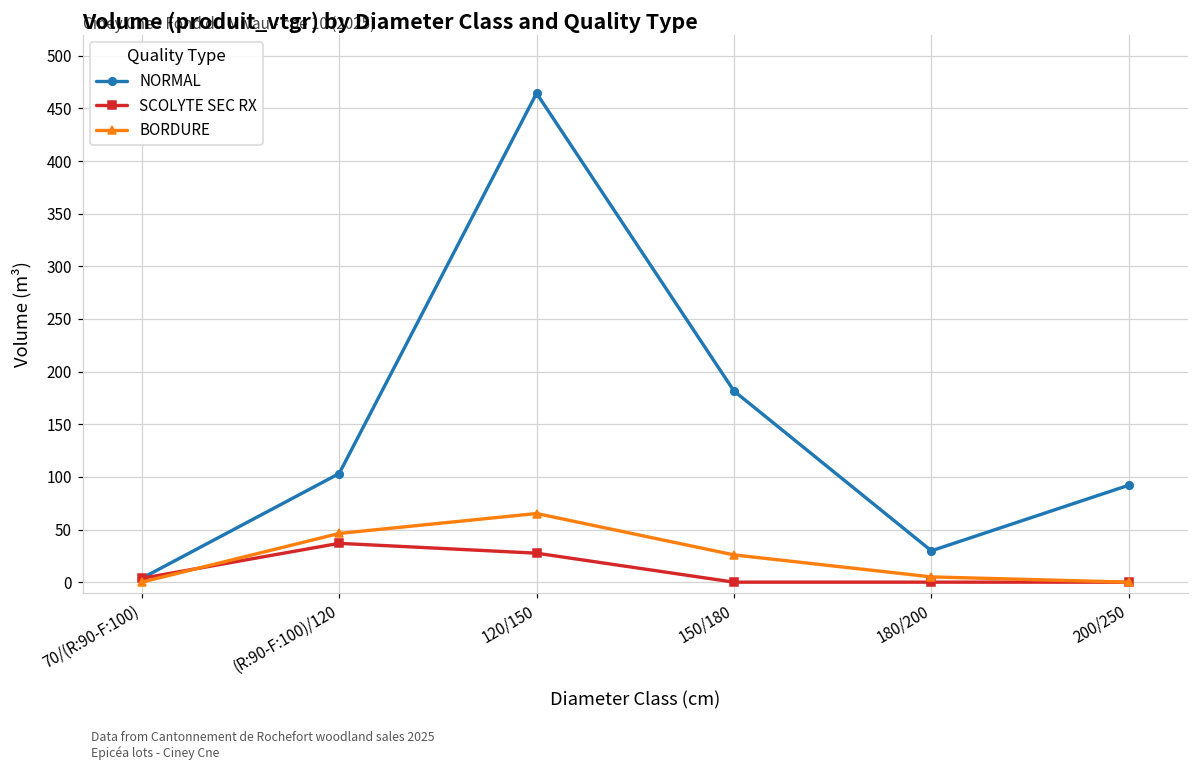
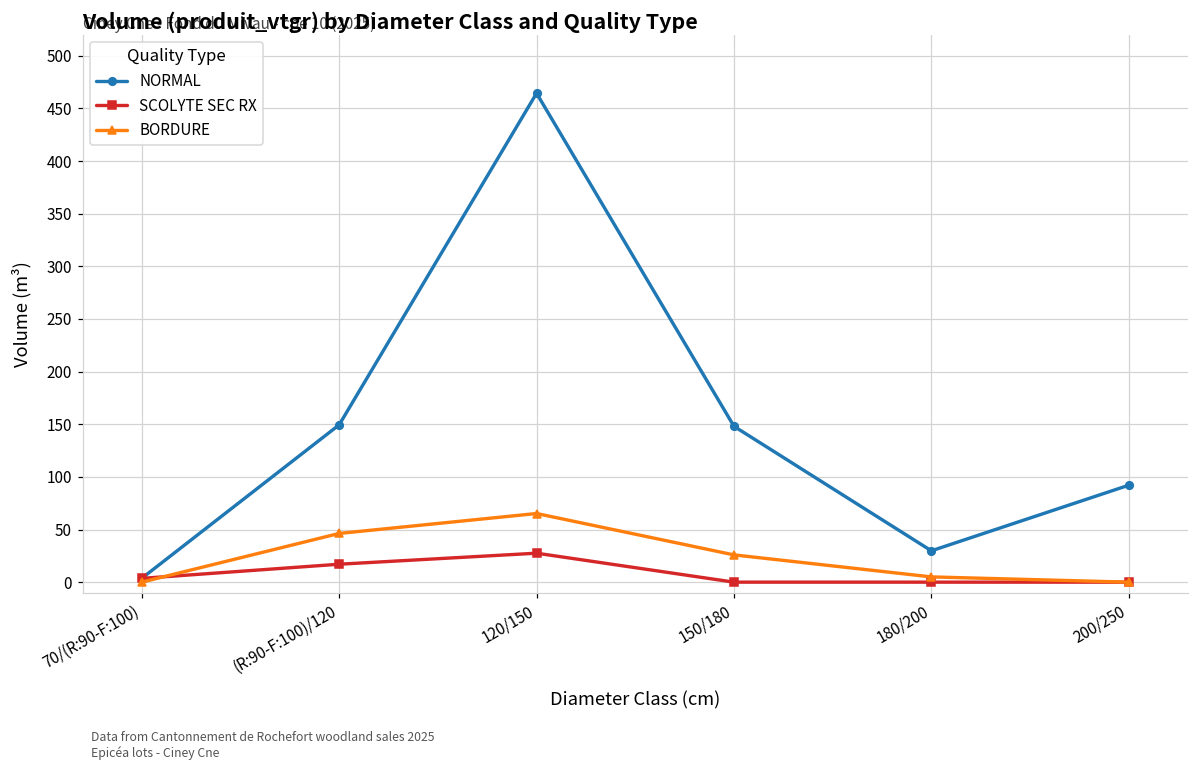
NORMAL, (R:90-F:100)/120: 100 -> 150
SCOLYTE SEC RX, (R:90-F:100)/120: 40 -> 20
NORMAL, 150/180: 180 -> 150
